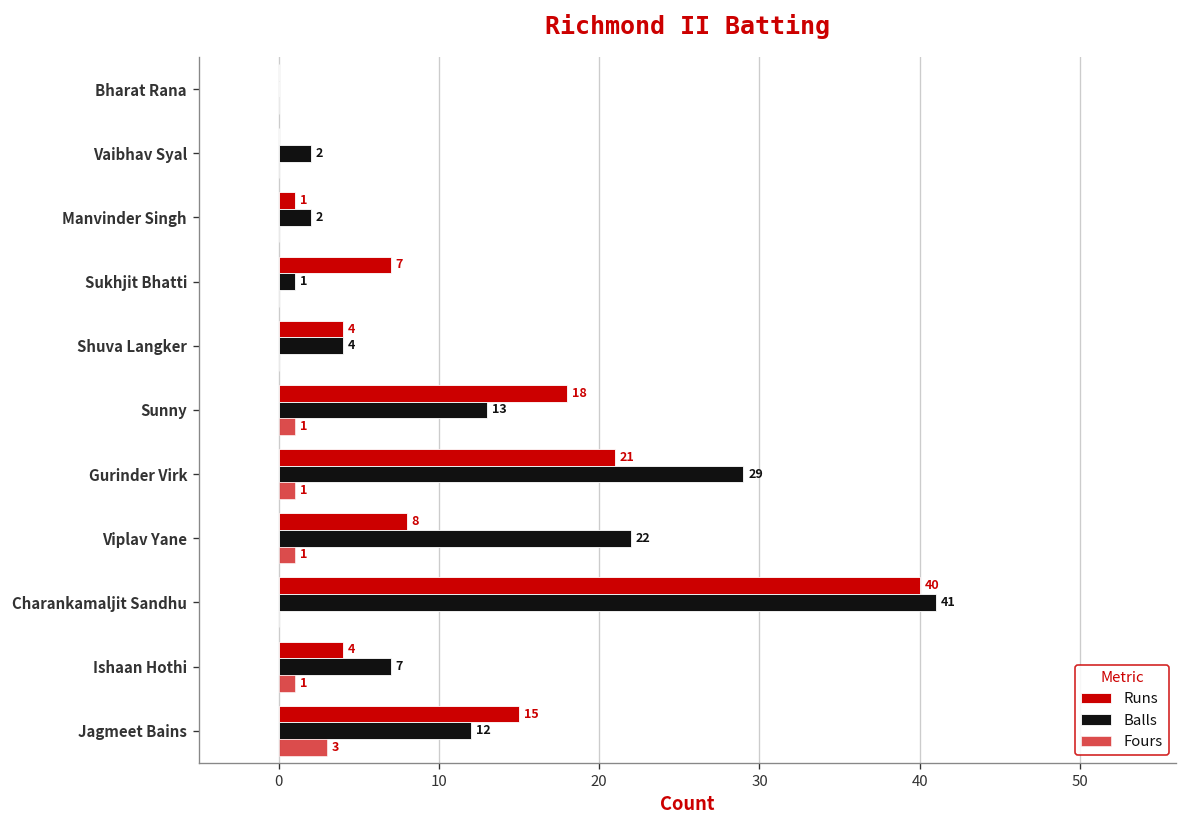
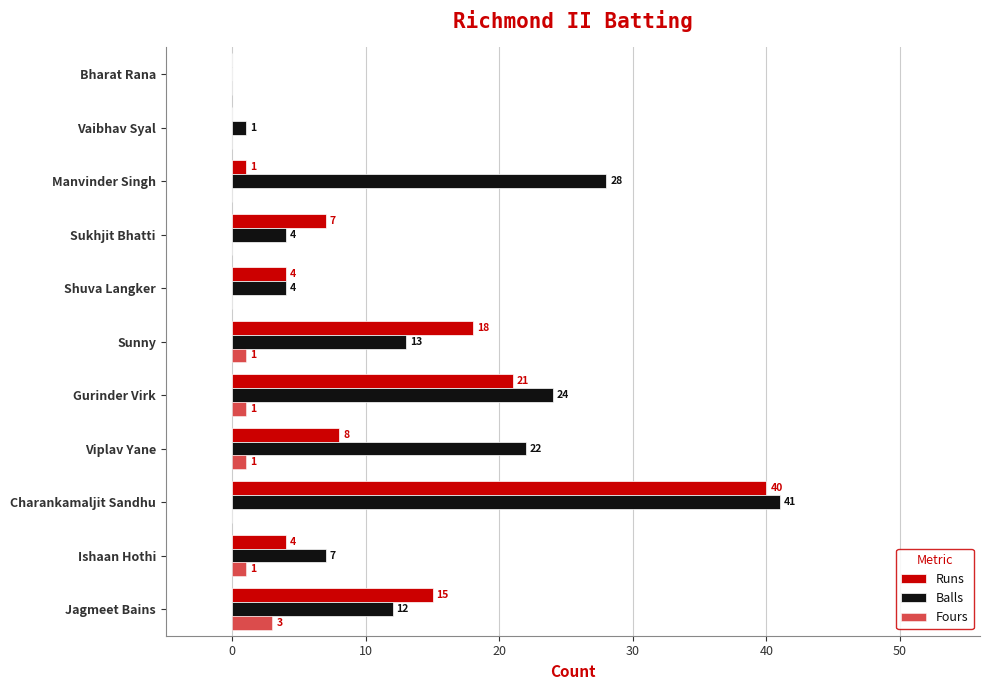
Balls, Vaibhav Syal: 2 -> 1
Balls, Manvinder Singh: 2 -> 28
Balls, Sukhjit Bhatti: 1 -> 4
Balls, Gurinder Virk: 29 -> 24
